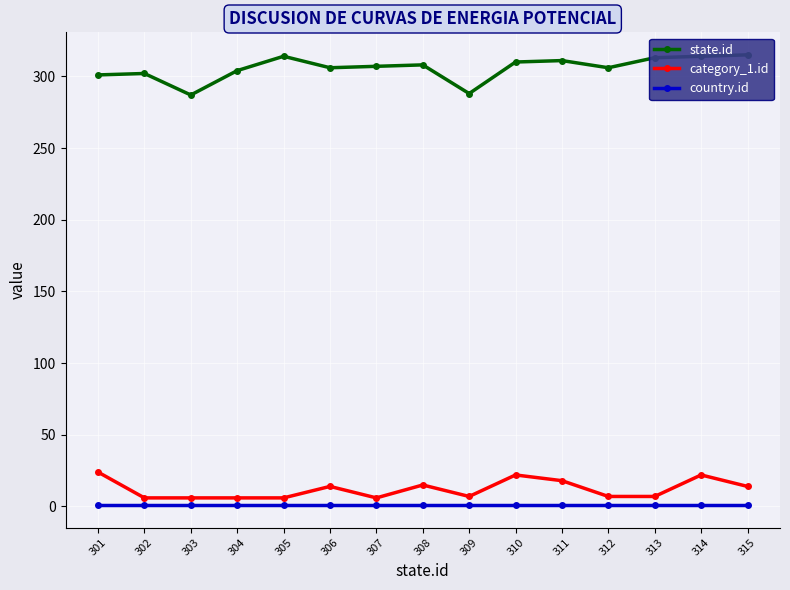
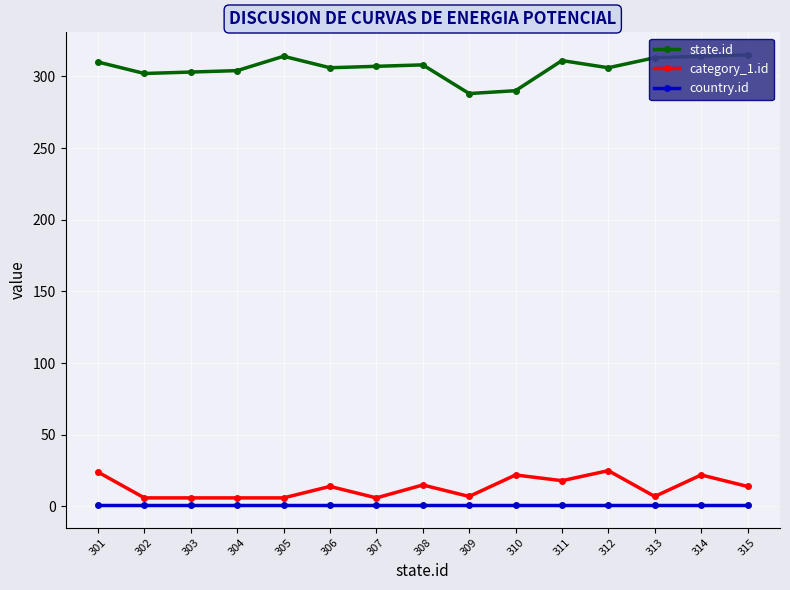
state.id, 301: 301 -> 310
state.id, 303: 287 -> 303
state.id, 310: 310 -> 290
category_1.id, 312: 7 -> 25
